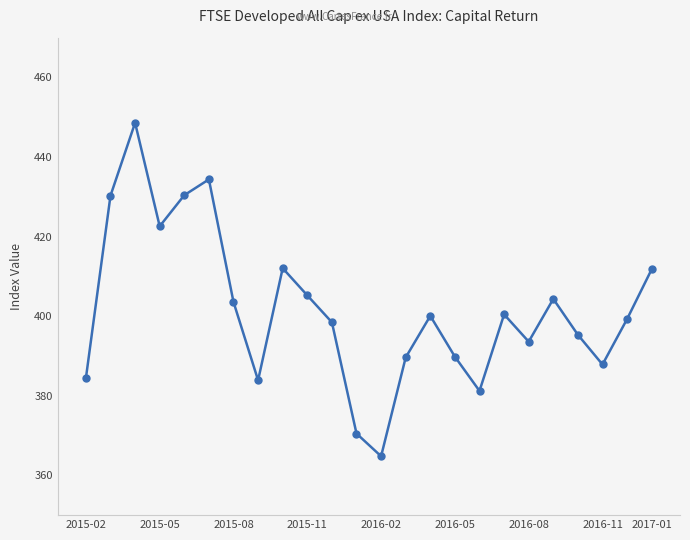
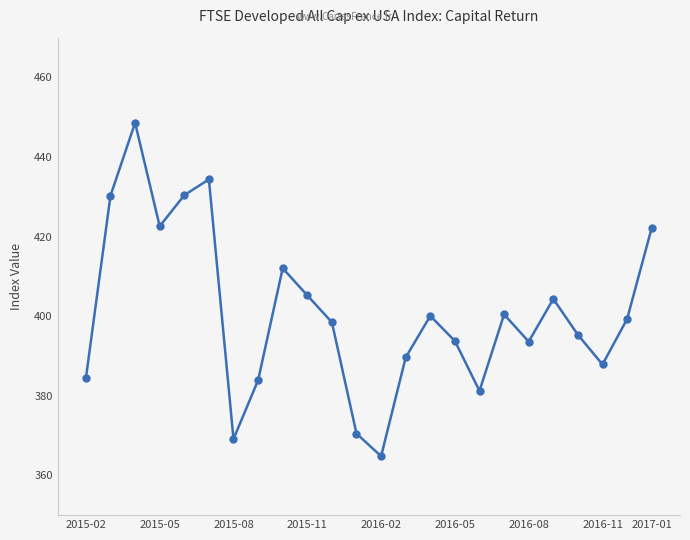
2015-08: 404 -> 369
2016-05: 390 -> 394
2017-01: 412 -> 422
